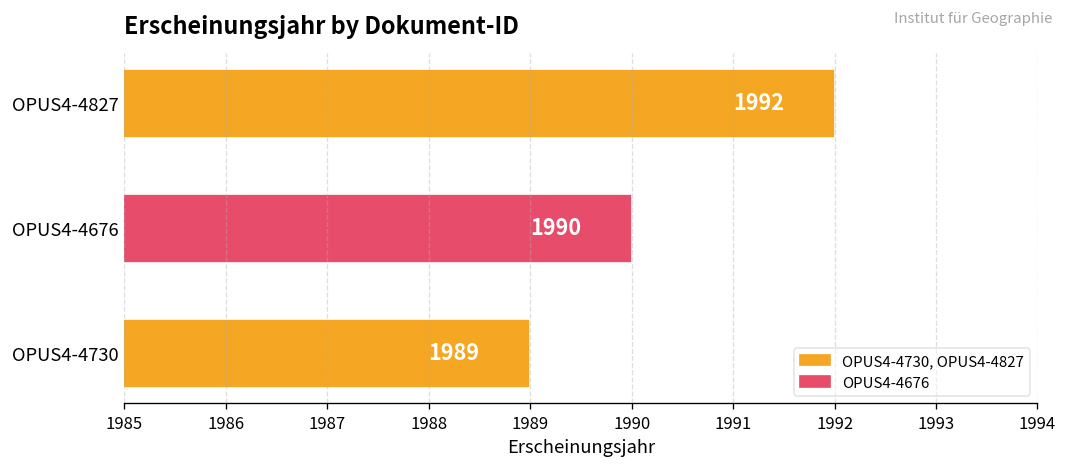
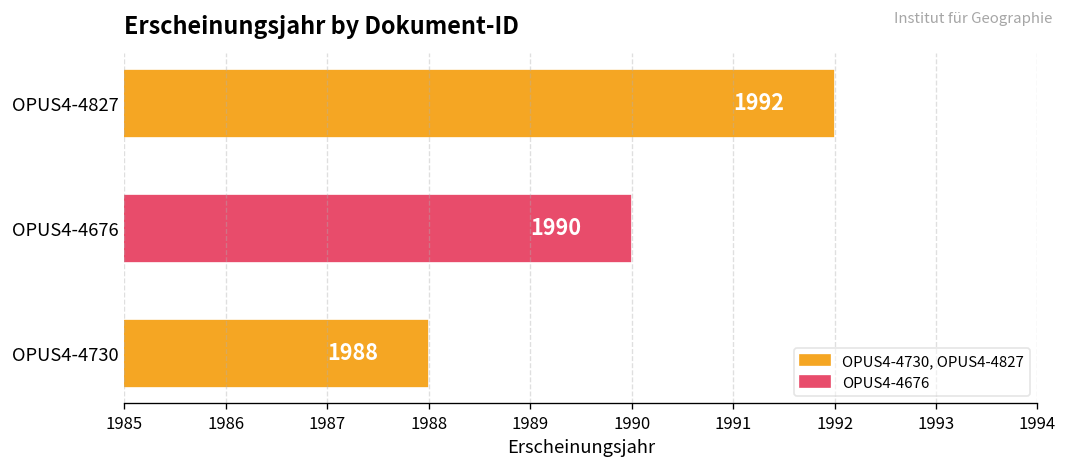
OPUS4-4730: 1989 -> 1988
